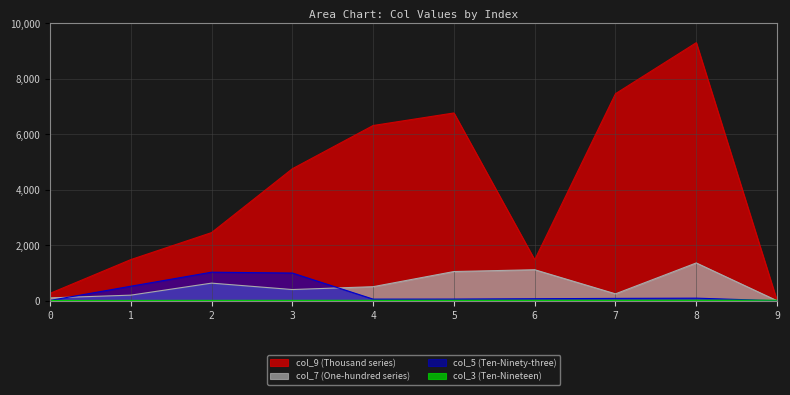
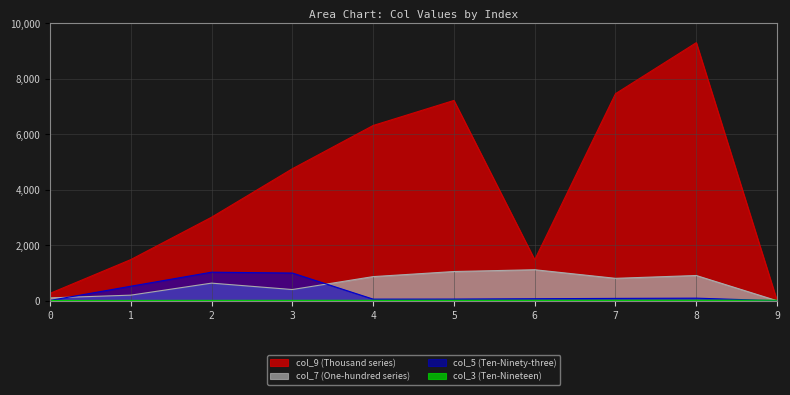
col_9 (Thousand series), 2: 2,500 -> 3,000
col_7 (One-hundred series), 4: 500 -> 900
col_9 (Thousand series), 5: 6,800 -> 7,200
col_7 (One-hundred series), 7: 200 -> 800
col_7 (One-hundred series), 8: 1,400 -> 900
